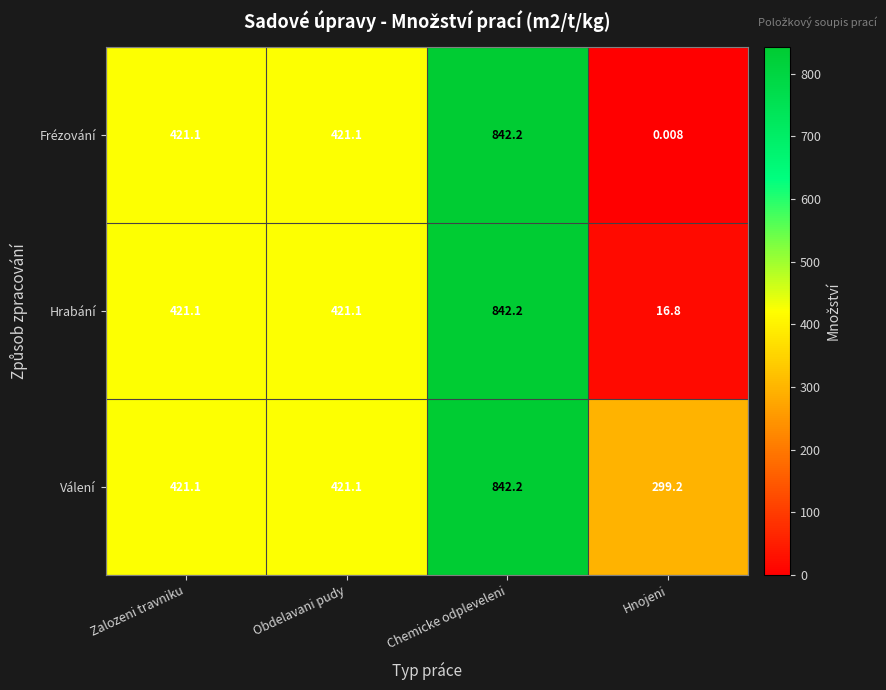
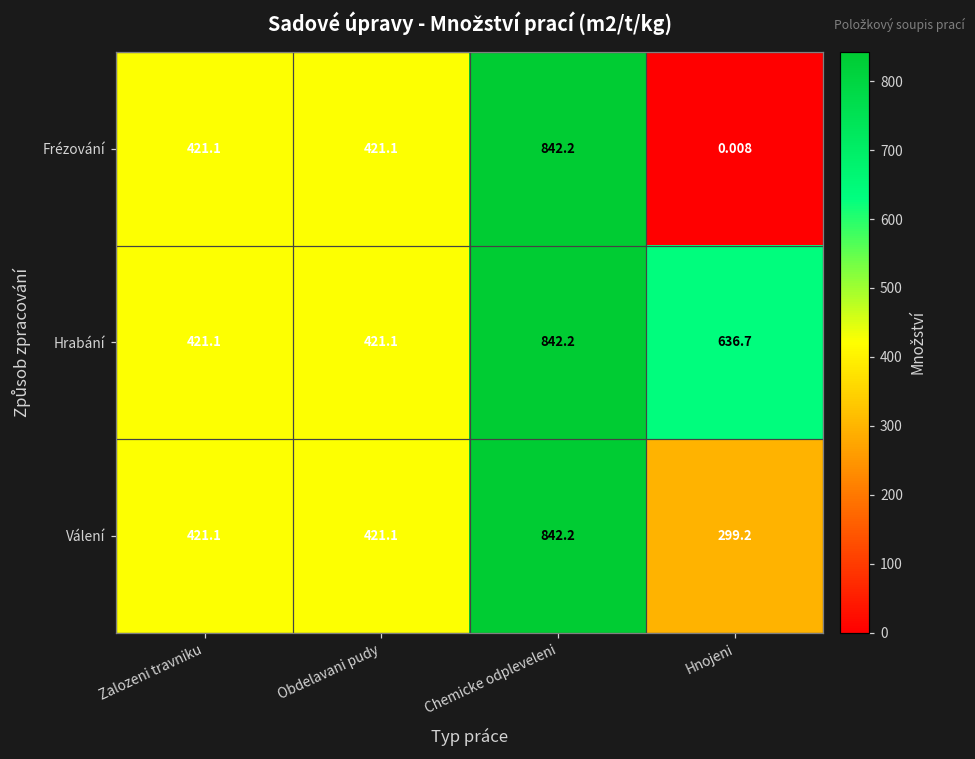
Hrabání, Hnojeni: 16.8 -> 636.7
